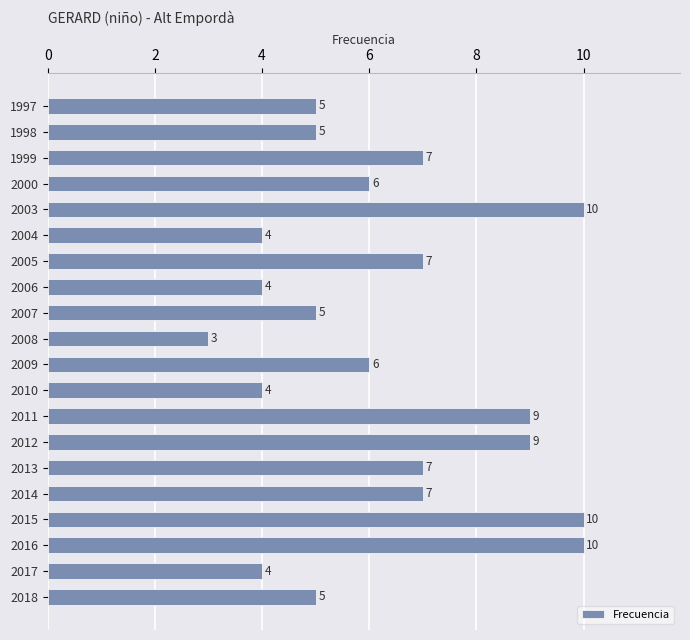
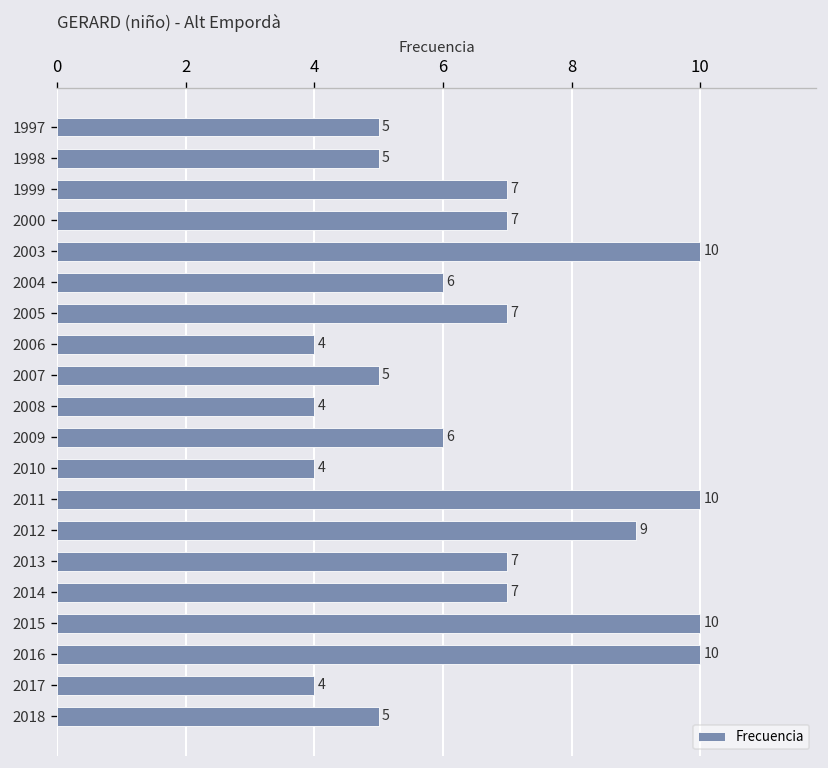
2000: 6 -> 7
2004: 4 -> 6
2008: 3 -> 4
2011: 9 -> 10
